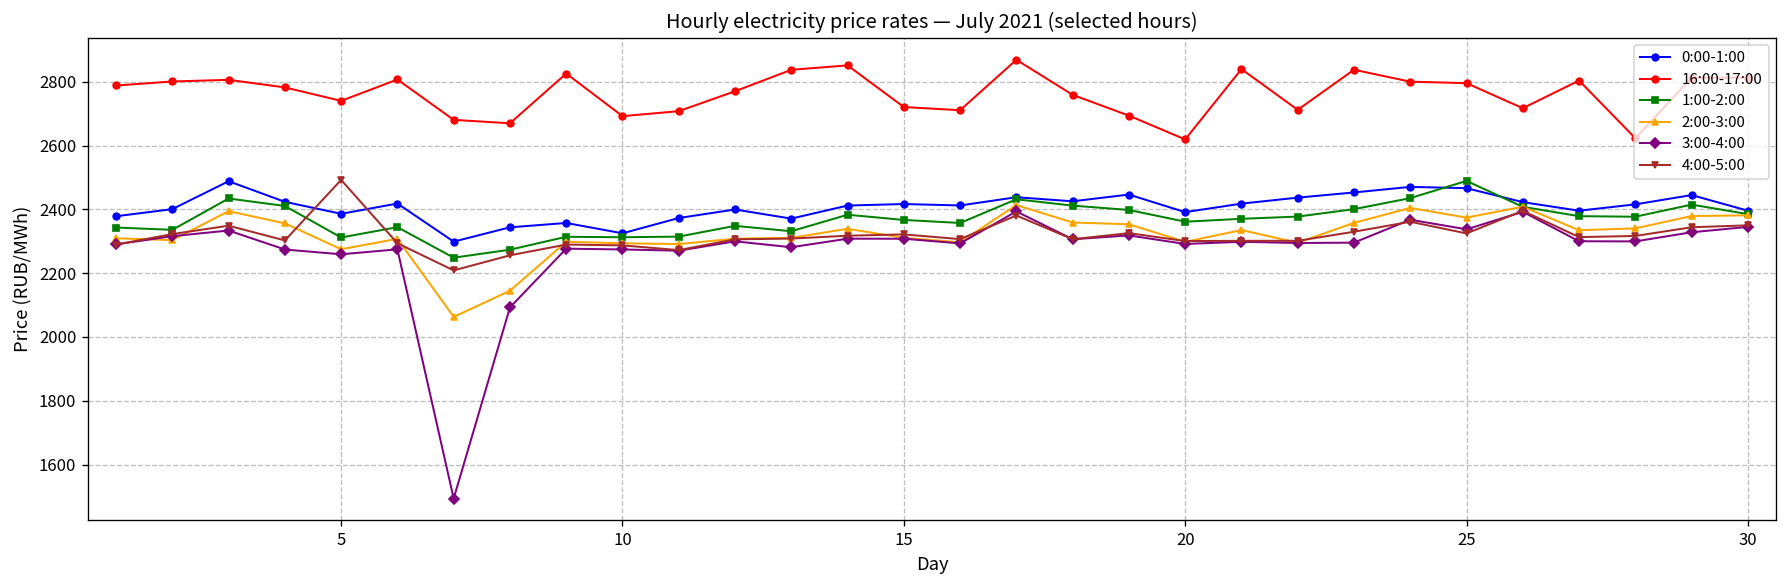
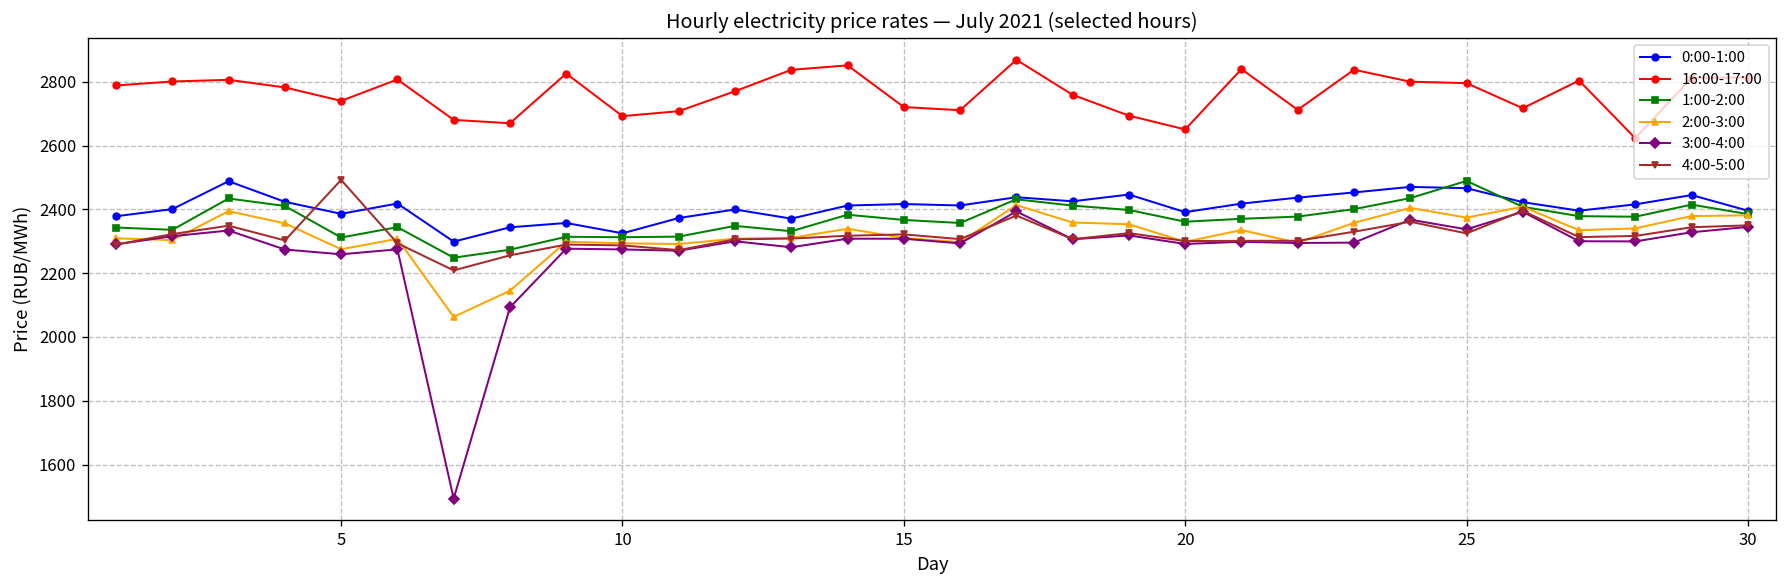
16:00-17:00, 20: 2620 -> 2650
